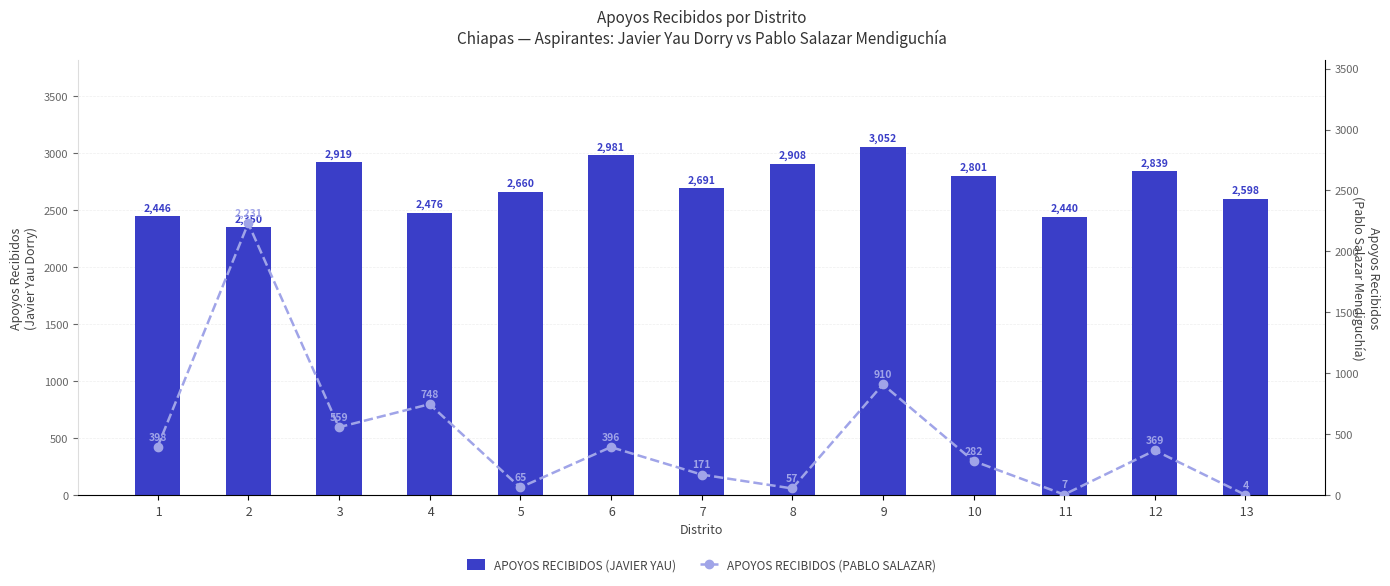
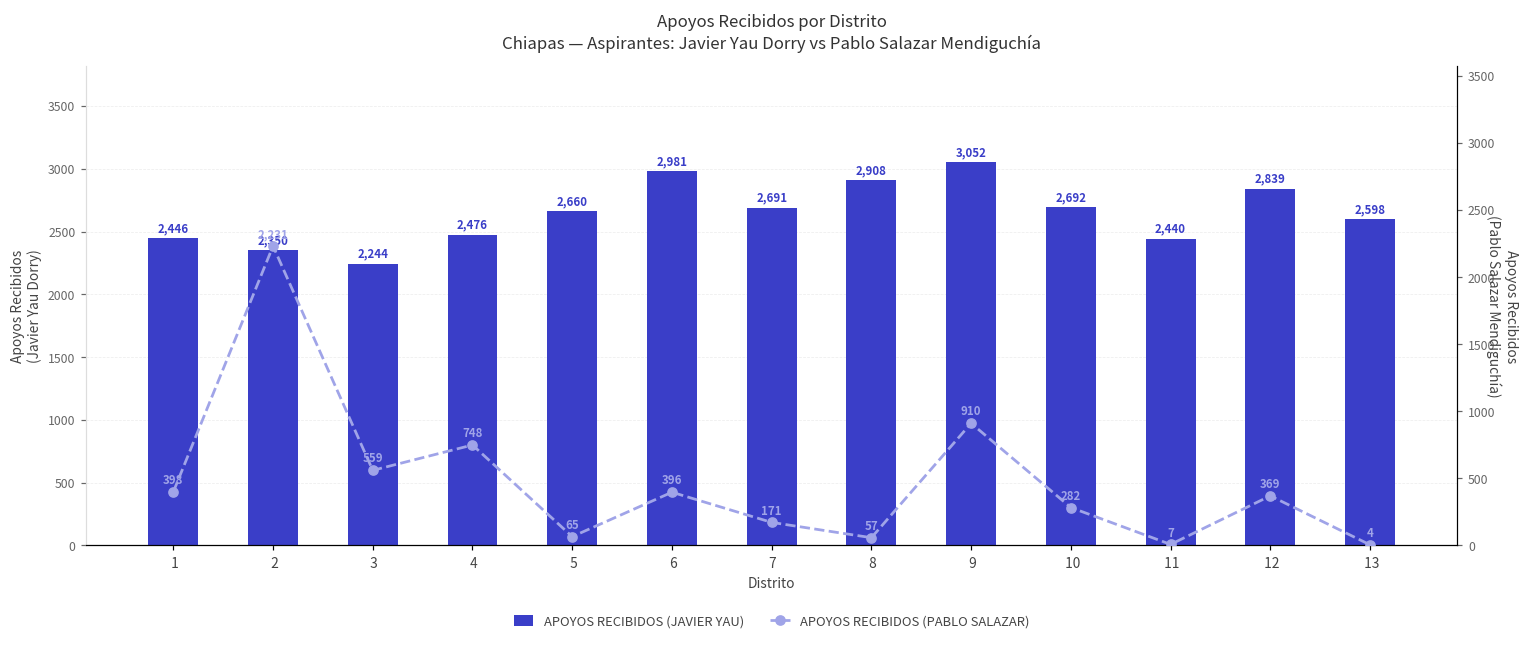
APOYOS RECIBIDOS (JAVIER YAU), 3: 2,919 -> 2,244
APOYOS RECIBIDOS (JAVIER YAU), 10: 2,801 -> 2,692
